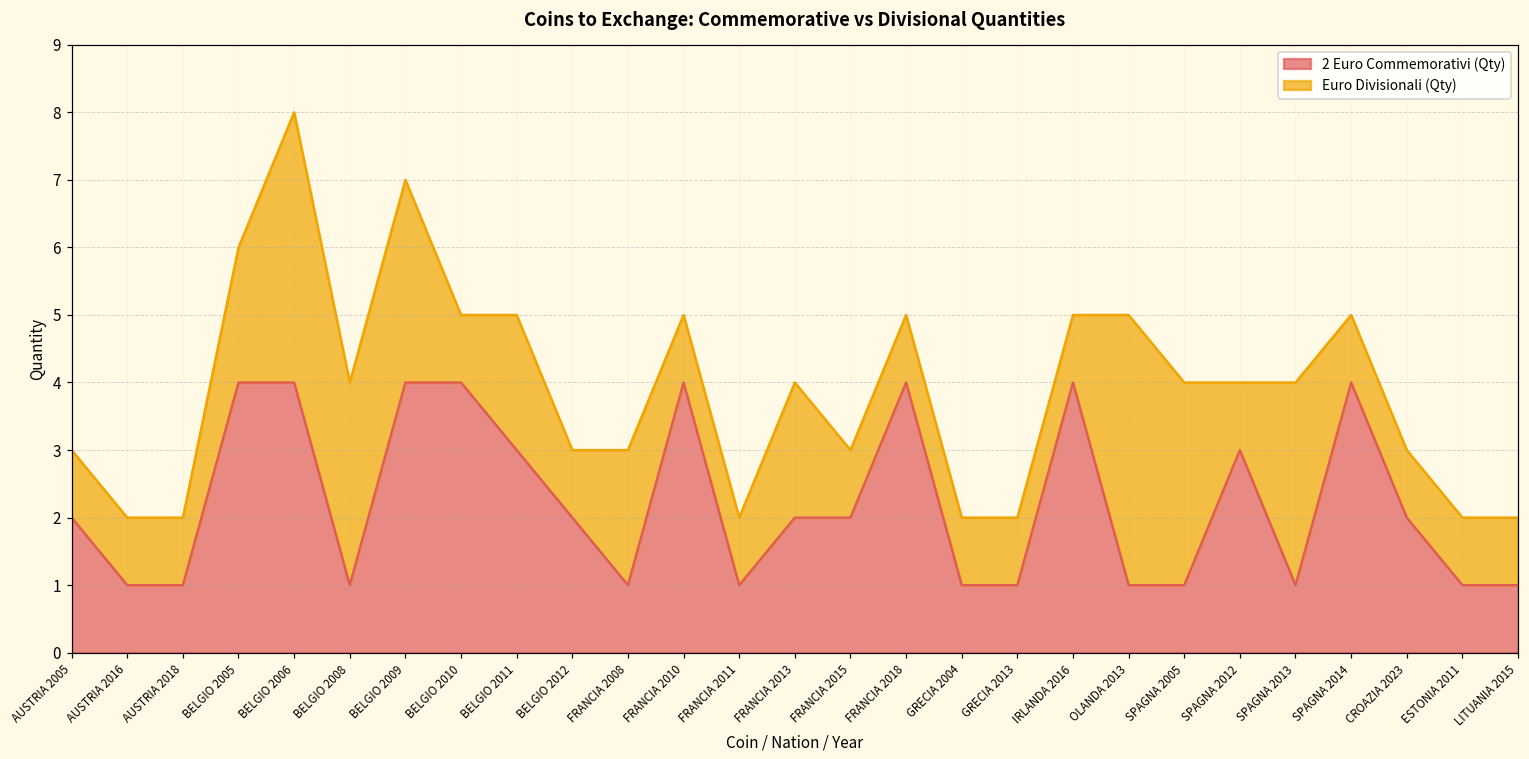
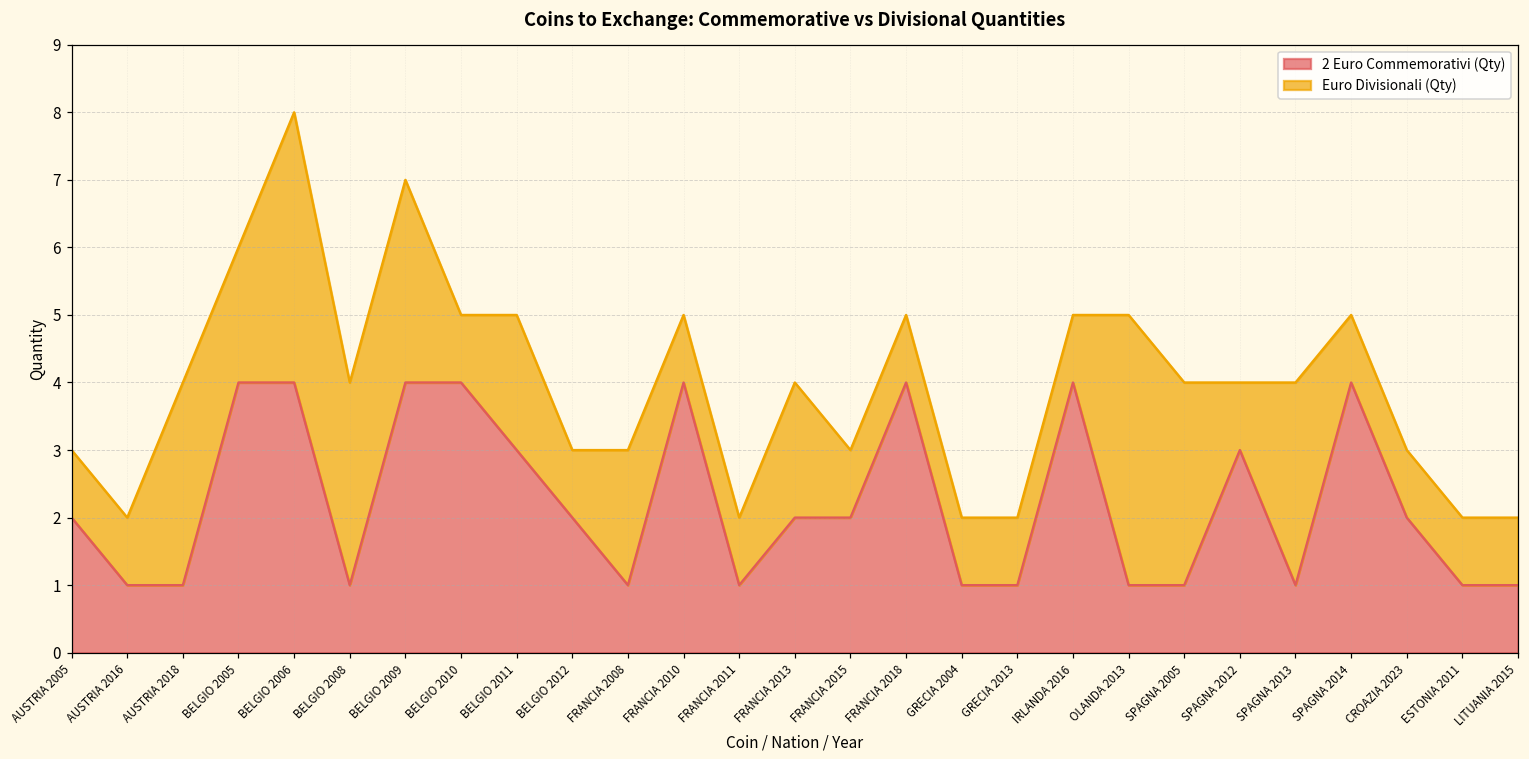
Euro Divisionali (Qty), AUSTRIA 2018: 1 -> 3
